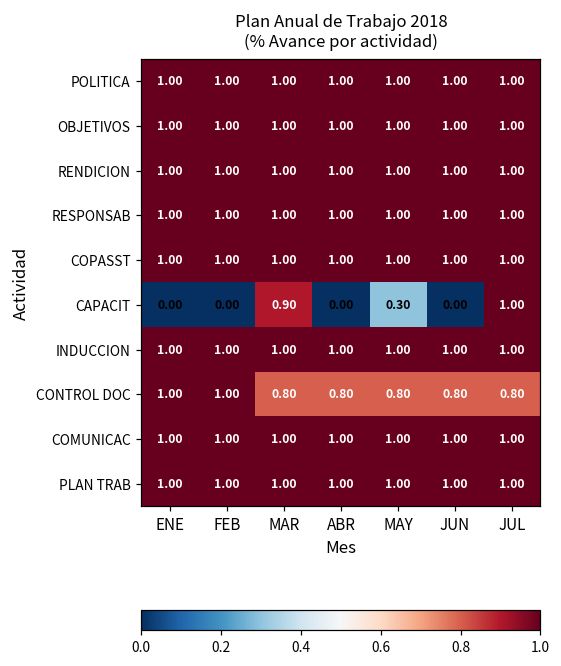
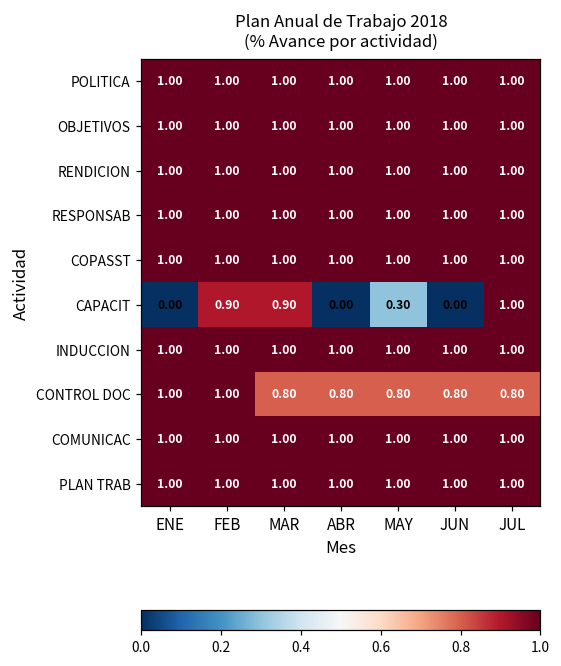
CAPACIT, FEB: 0.00 -> 0.90
